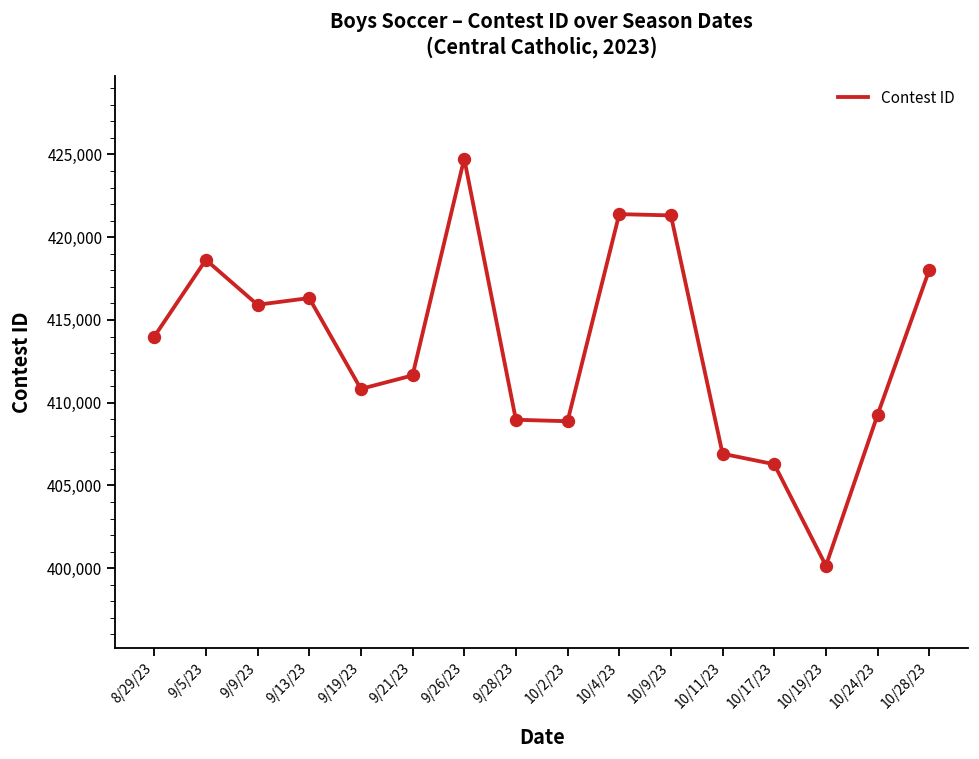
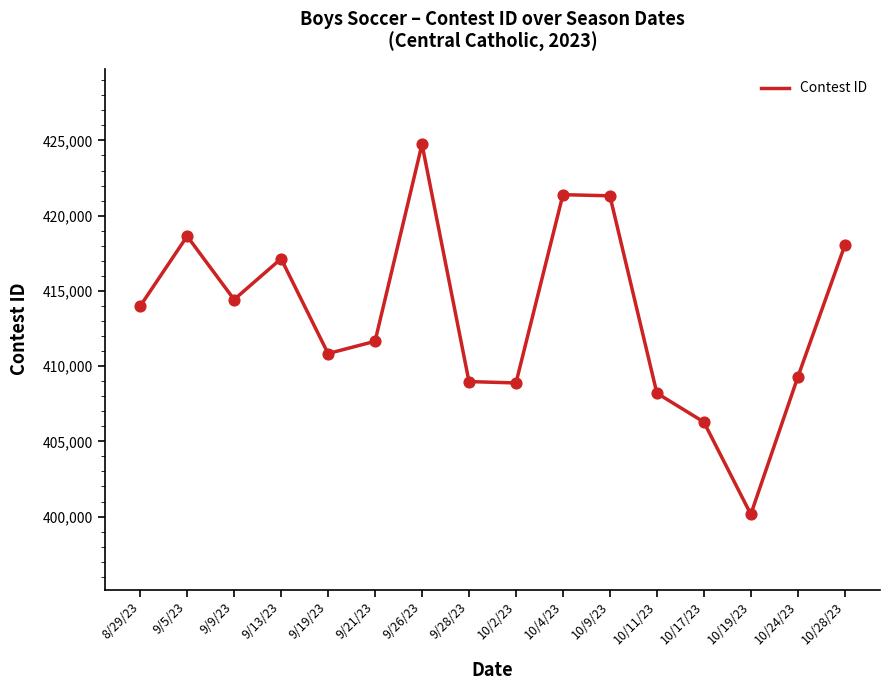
9/9/23: 415,900 -> 414,400
9/13/23: 416,300 -> 417,100
10/11/23: 406,900 -> 408,200
